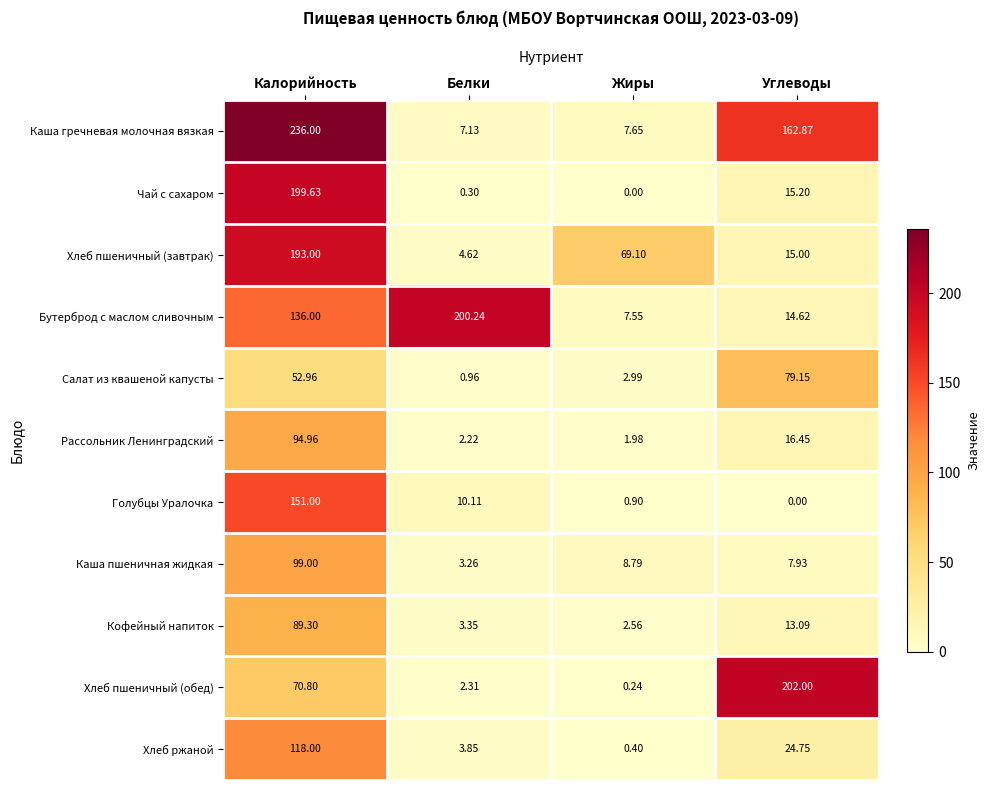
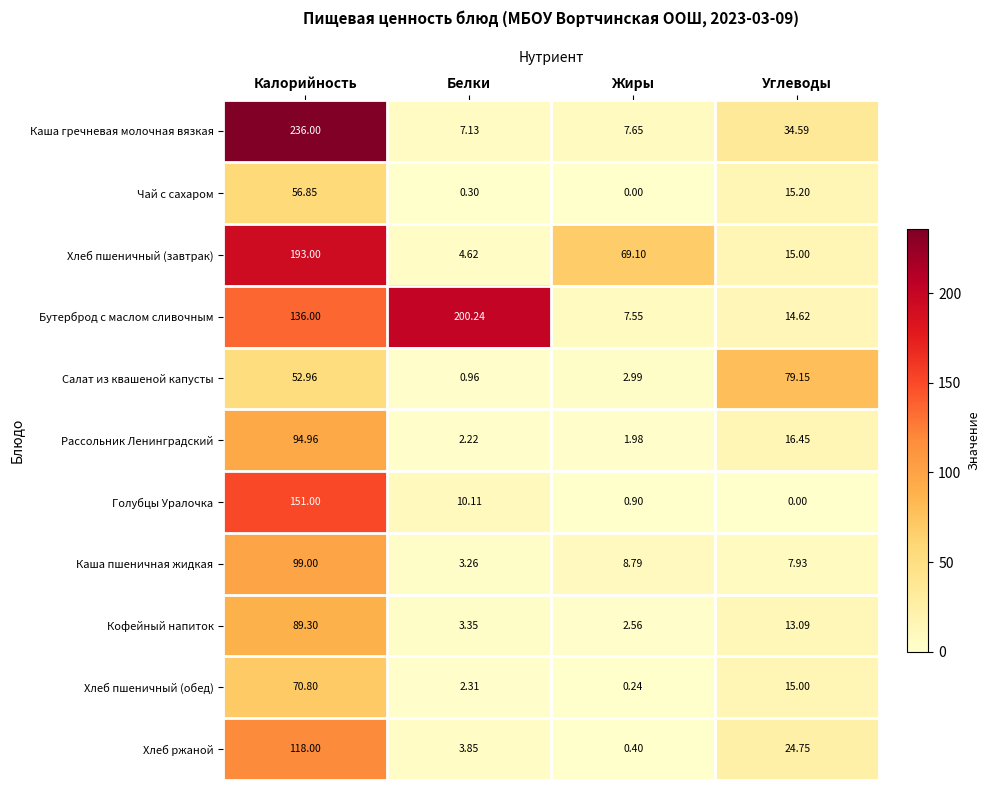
Каша гречневая молочная вязкая, Углеводы: 162.87 -> 34.59
Чай с сахаром, Калорийность: 199.63 -> 56.85
Хлеб пшеничный (обед), Углеводы: 202.00 -> 15.00
